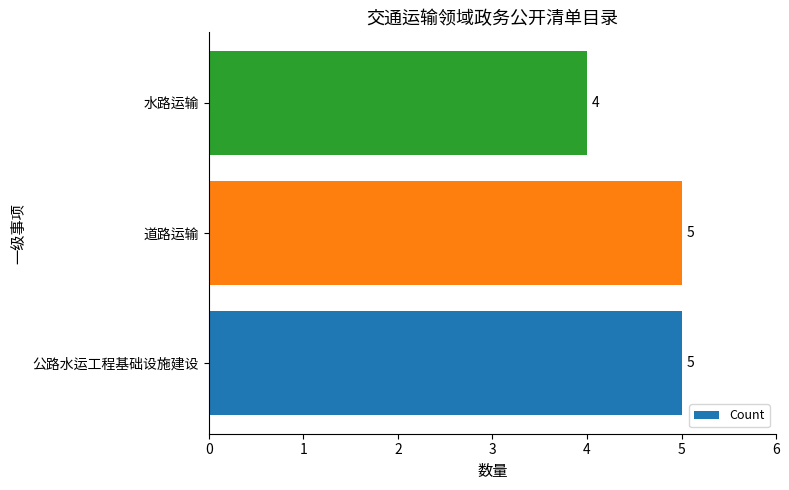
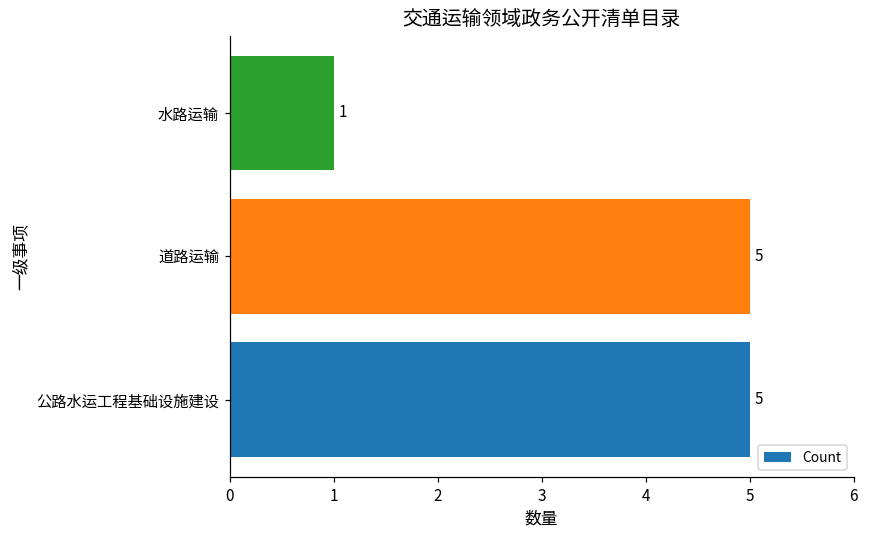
水路运输: 4 -> 1
